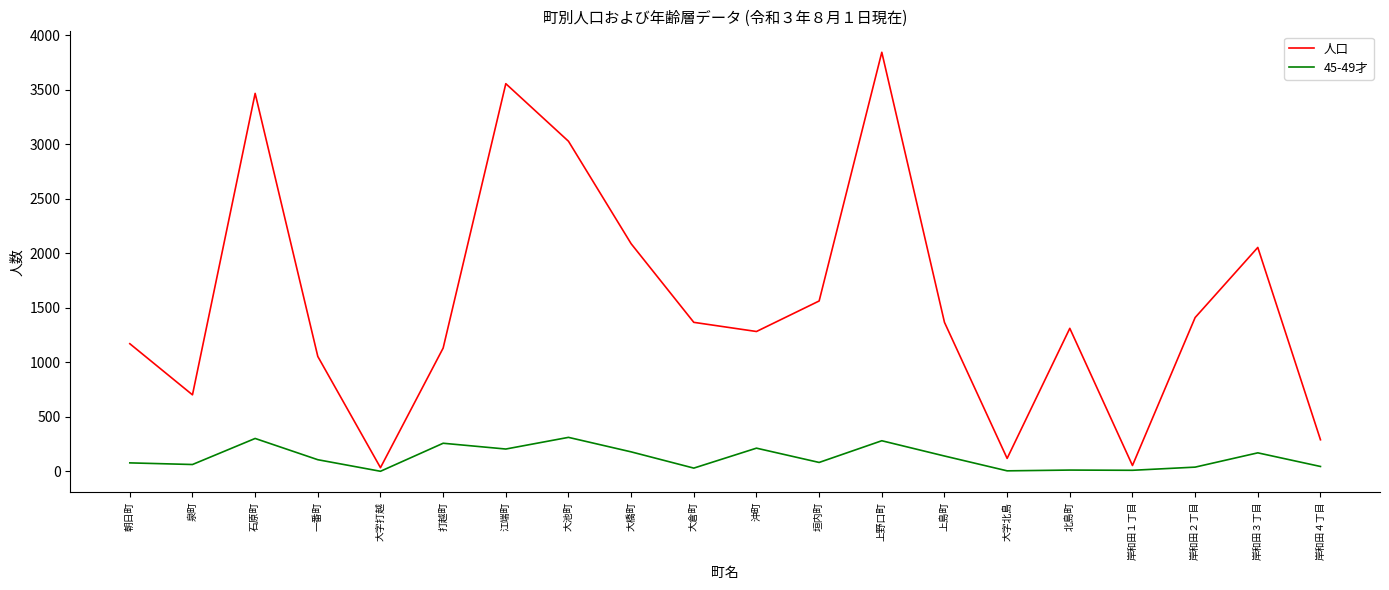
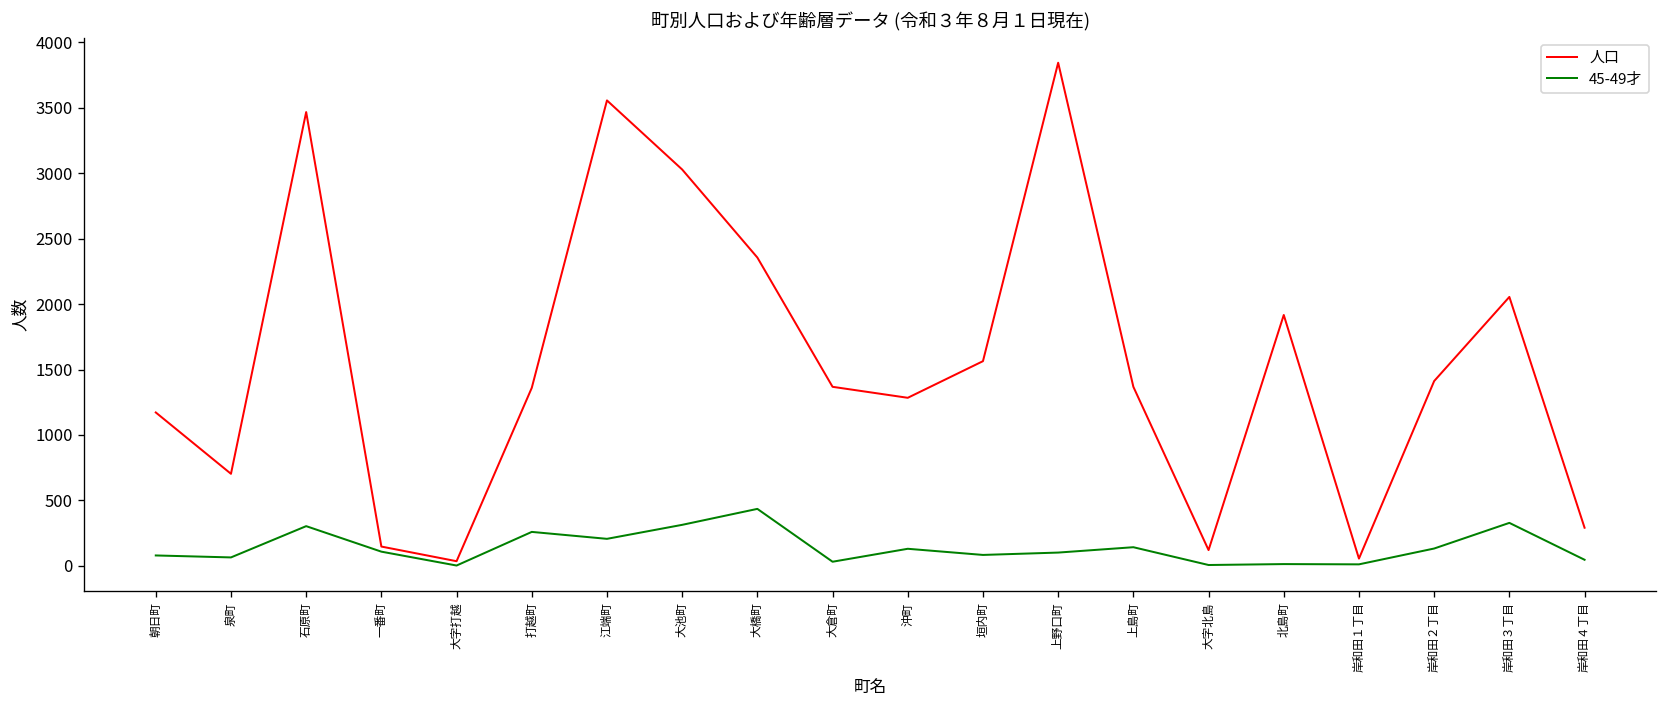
人口, 一番町: 1060 -> 150
人口, 打越町: 1130 -> 1360
人口, 大橋町: 2090 -> 2360
45-49才, 大橋町: 180 -> 440
45-49才, 沖町: 210 -> 130
45-49才, 上野口町: 280 -> 100
人口, 北島町: 1310 -> 1920
45-49才, 岸和田２丁目: 40 -> 130
45-49才, 岸和田３丁目: 170 -> 330
